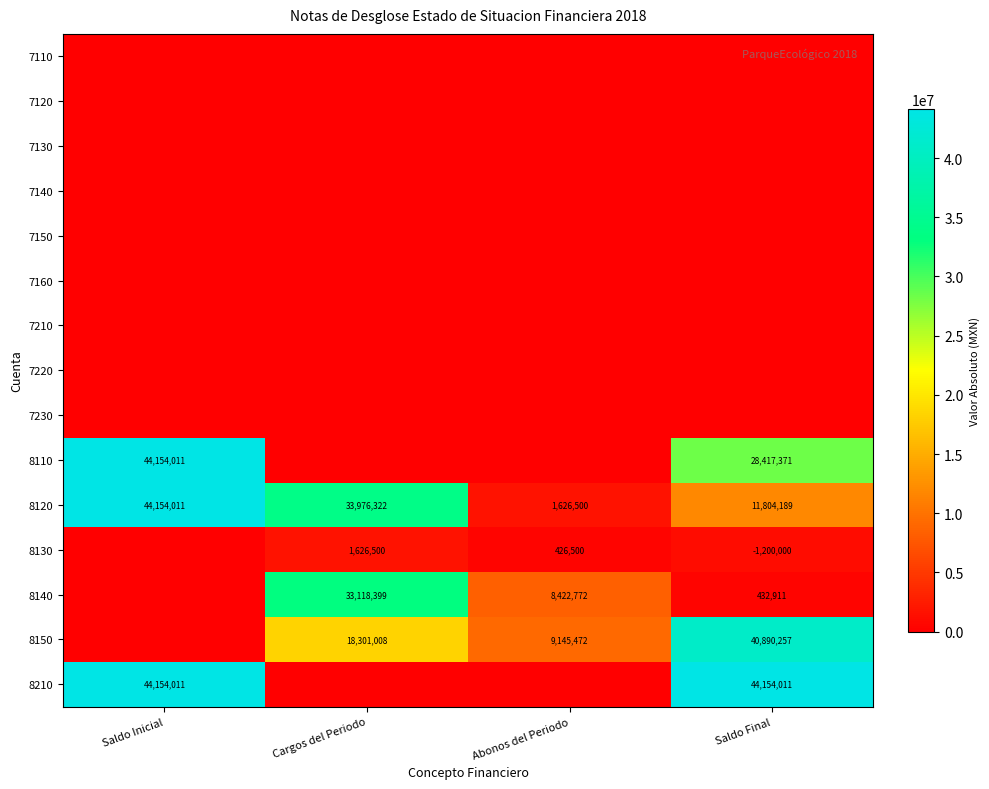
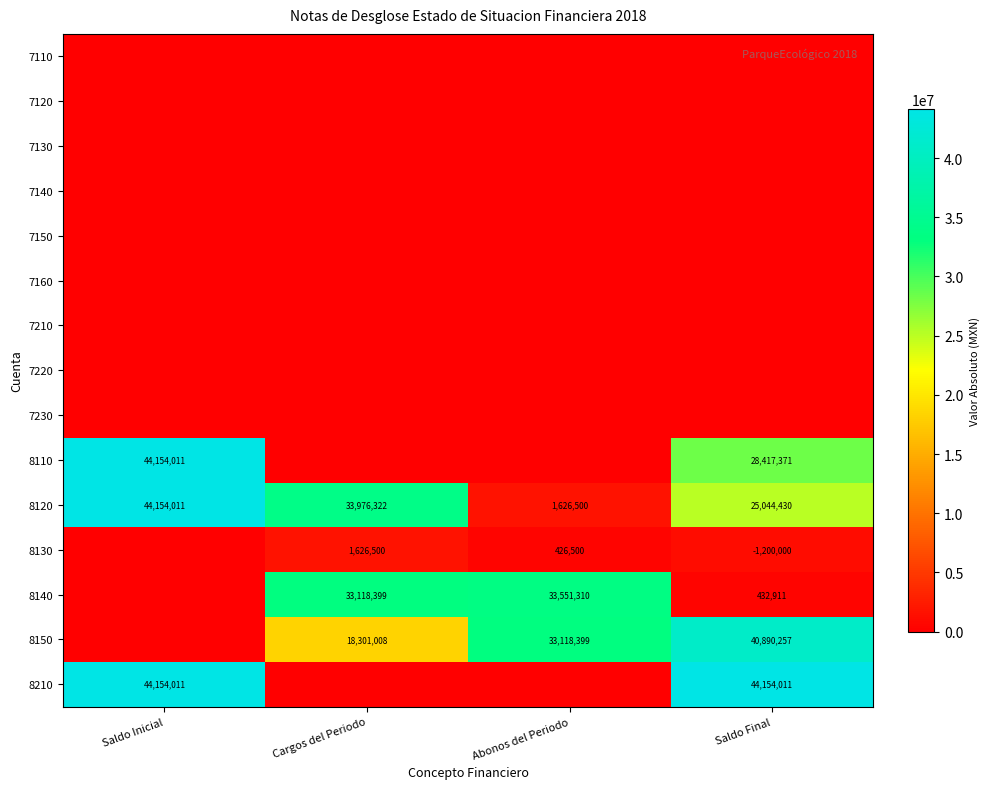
8120, Saldo Final: 11,804,189 -> 25,044,430
8140, Abonos del Periodo: 8,422,772 -> 33,551,310
8150, Abonos del Periodo: 9,145,472 -> 33,118,399
